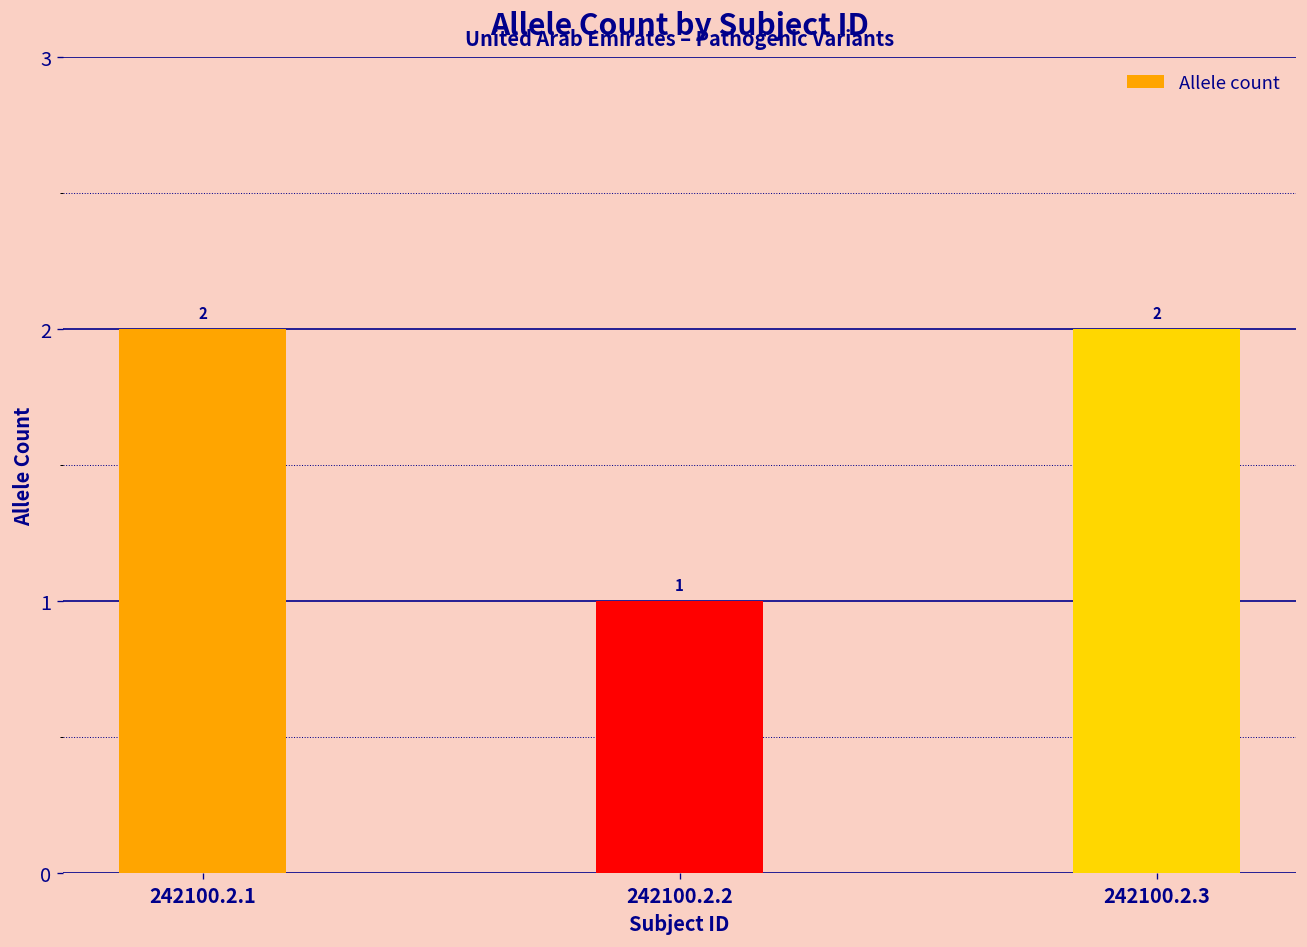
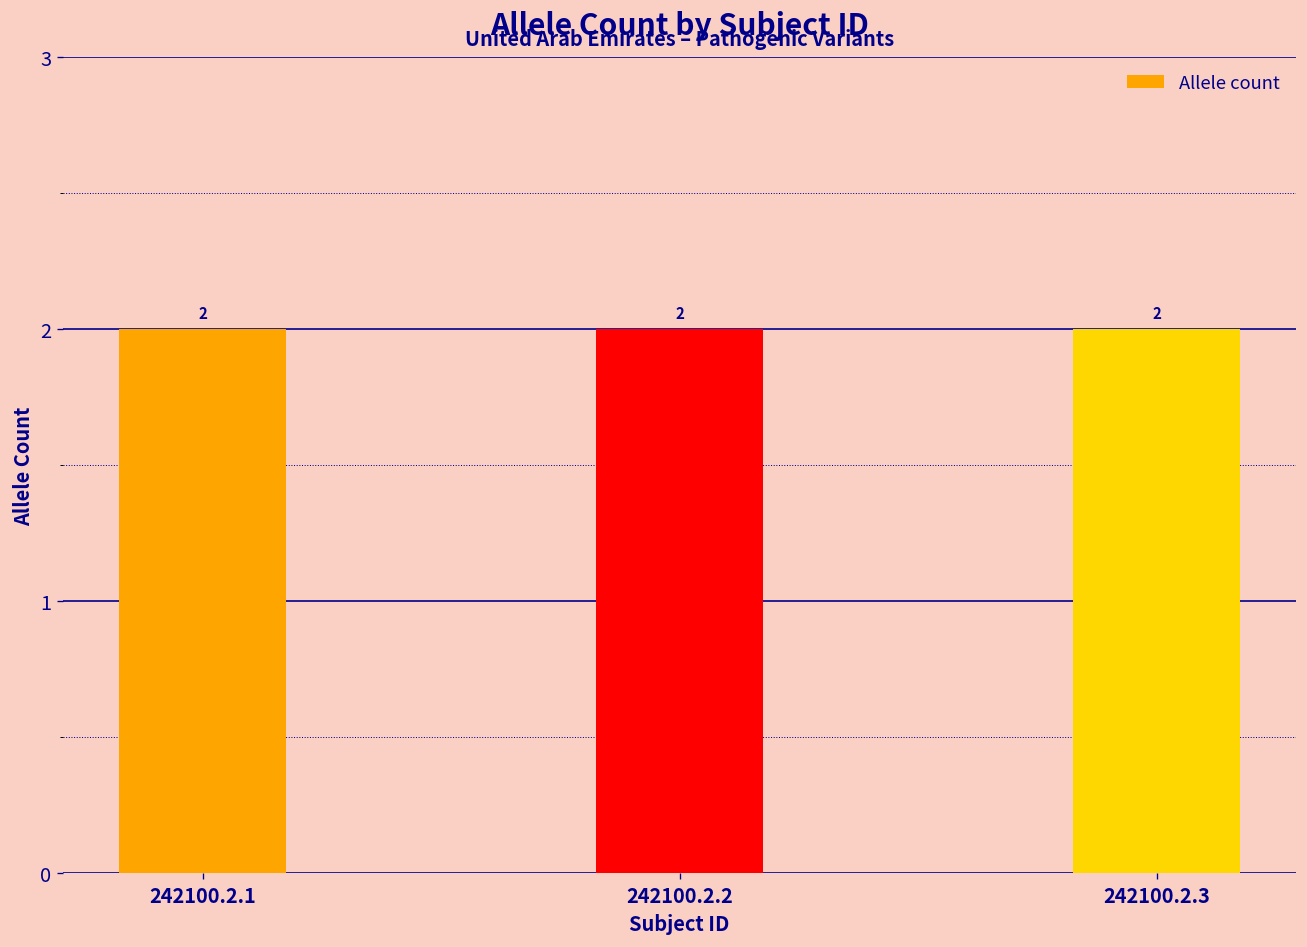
242100.2.2: 1 -> 2
